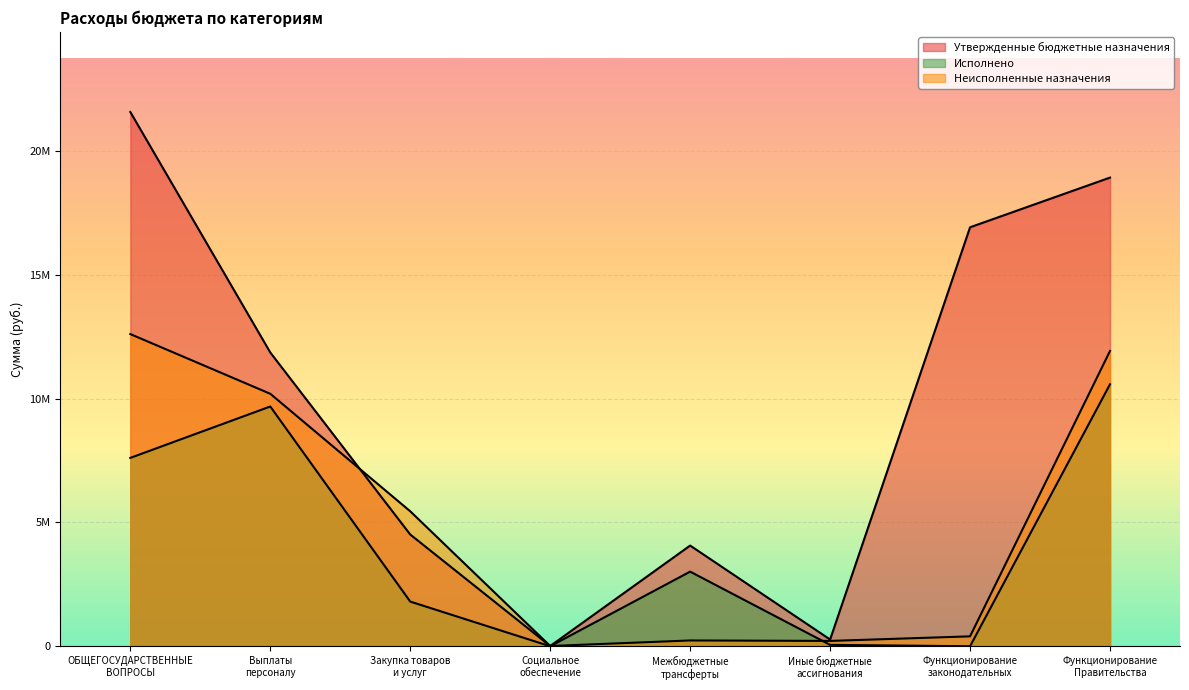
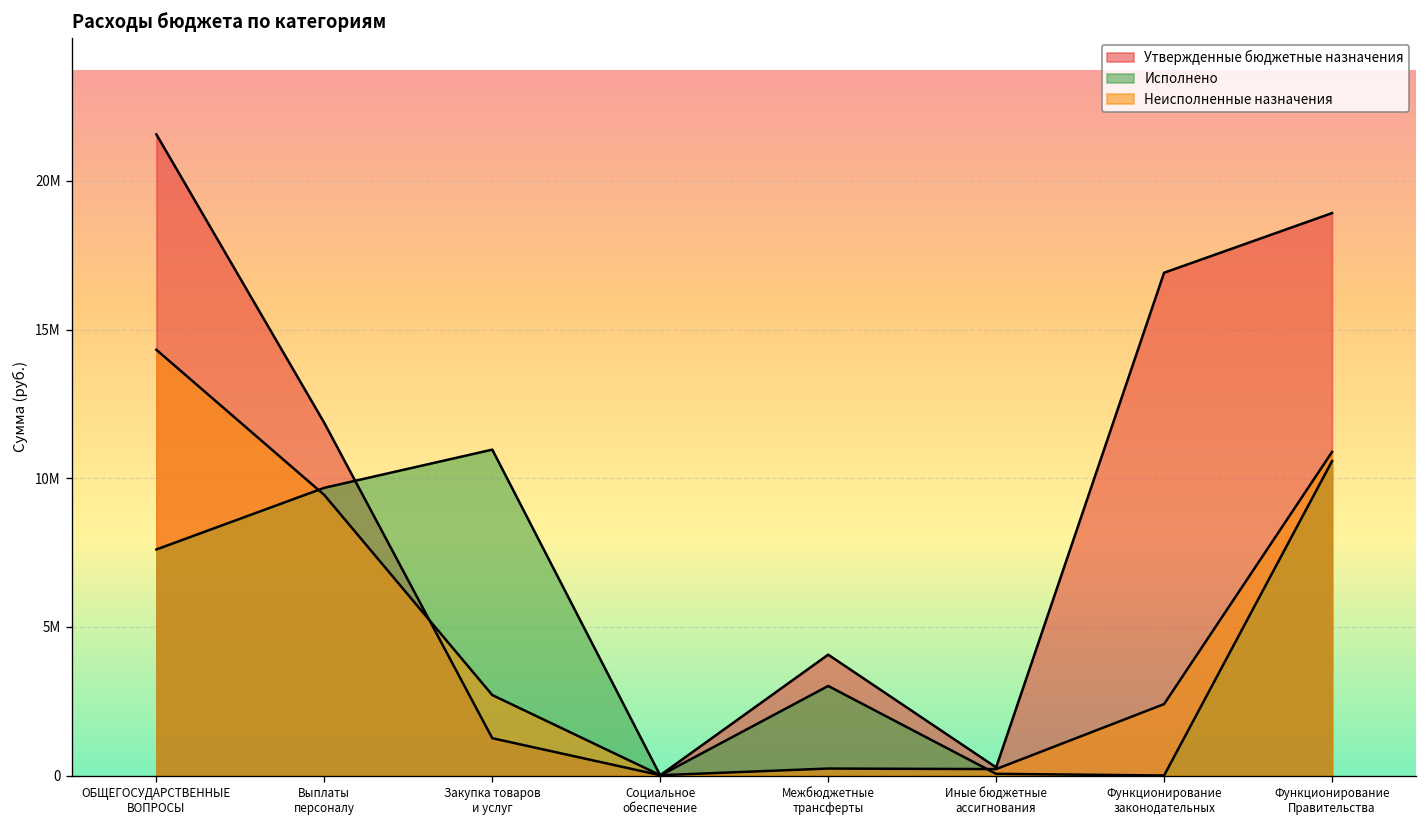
Неисполненные назначения, ОБЩЕГОСУДАРСТВЕННЫЕ ВОПРОСЫ: 12600000 -> 14300000
Неисполненные назначения, Выплаты персоналу: 10200000 -> 9400000
Утвержденные бюджетные назначения, Закупка товаров и услуг: 4500000 -> 1300000
Исполнено, Закупка товаров и услуг: 1800000 -> 11000000
Неисполненные назначения, Закупка товаров и услуг: 5400000 -> 2700000
Неисполненные назначения, Функционирование законодательных: 400000 -> 2400000
Неисполненные назначения, Функционирование Правительства: 11900000 -> 10900000
